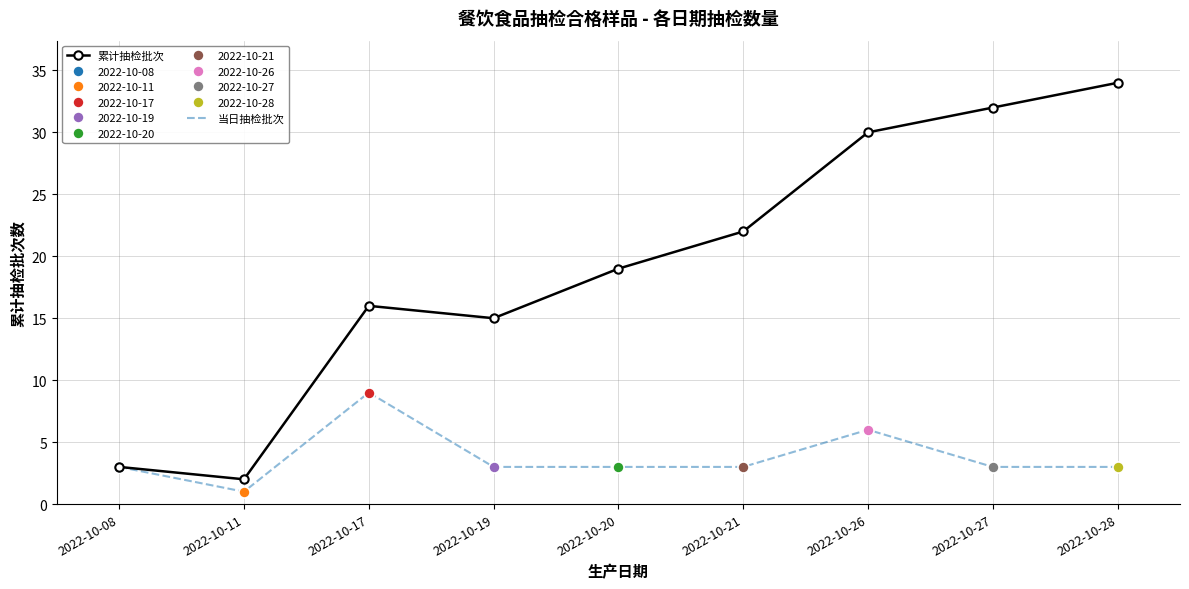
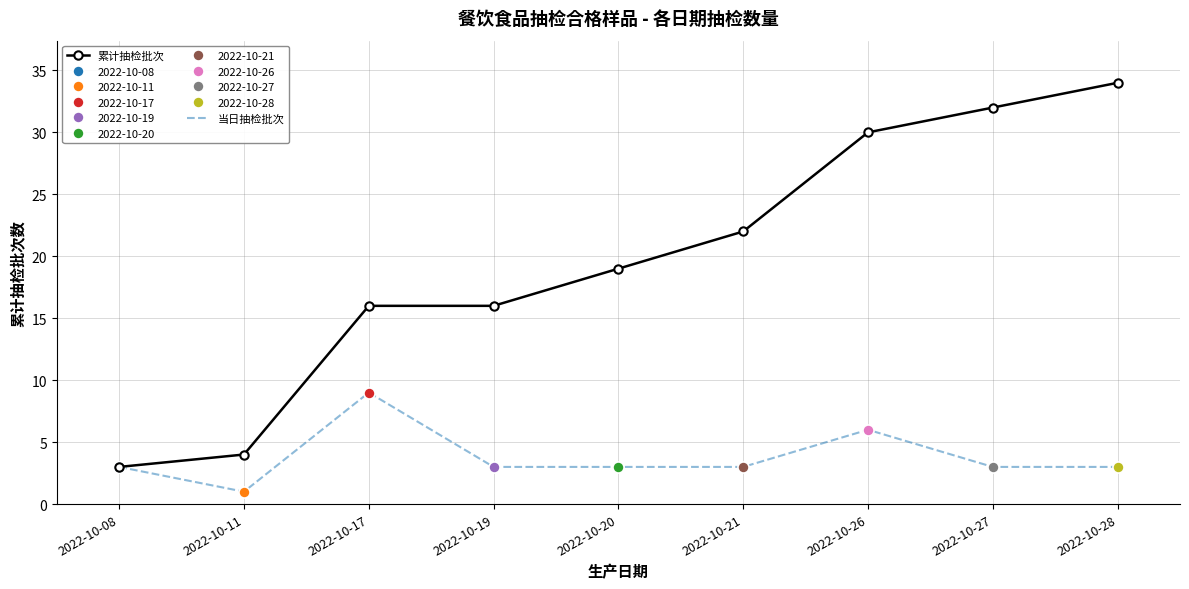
累计抽检批次, 2022-10-11: 2 -> 4
累计抽检批次, 2022-10-19: 15 -> 16
